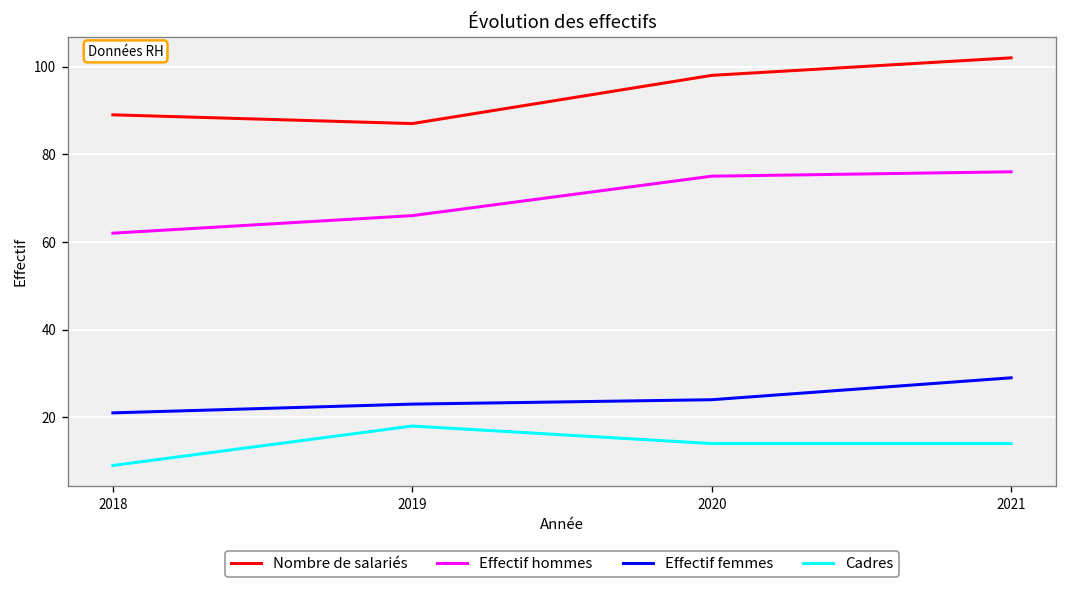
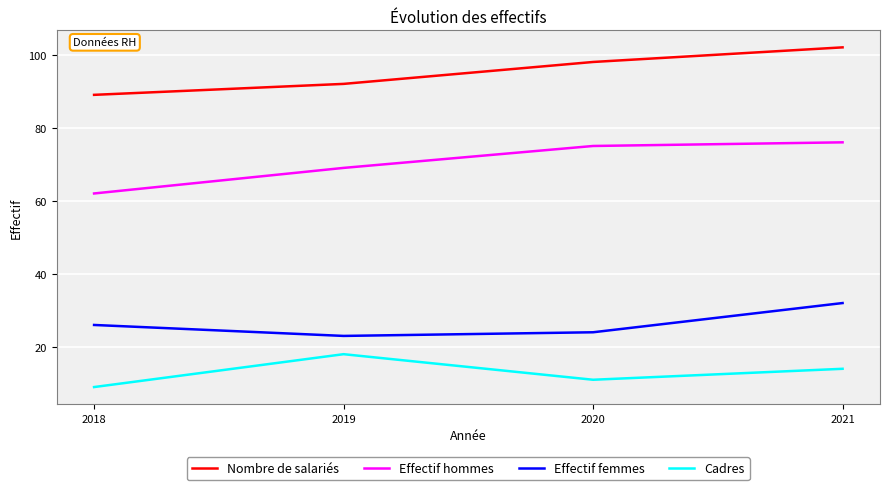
Effectif femmes, 2018: 21 -> 26
Nombre de salariés, 2019: 87 -> 92
Effectif hommes, 2019: 66 -> 69
Cadres, 2020: 14 -> 11
Effectif femmes, 2021: 29 -> 32
